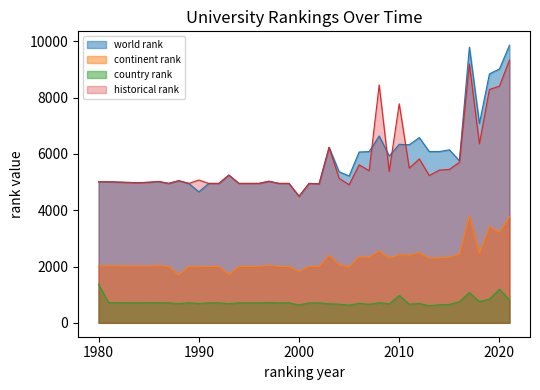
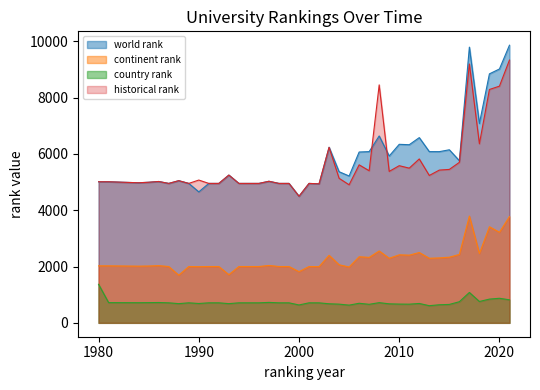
country rank, 2010: 1000 -> 700
historical rank, 2010: 7800 -> 5600
country rank, 2020: 1200 -> 900
